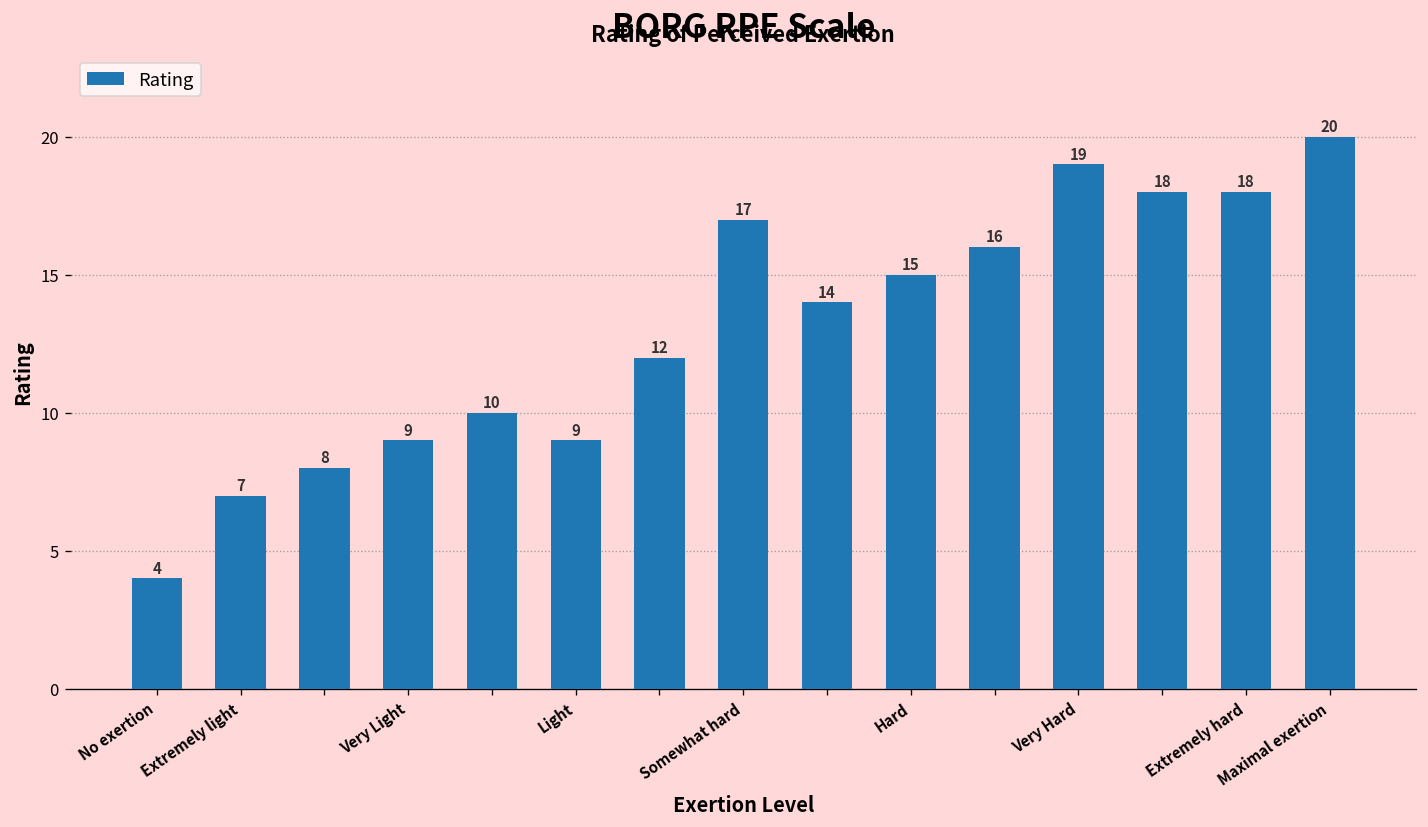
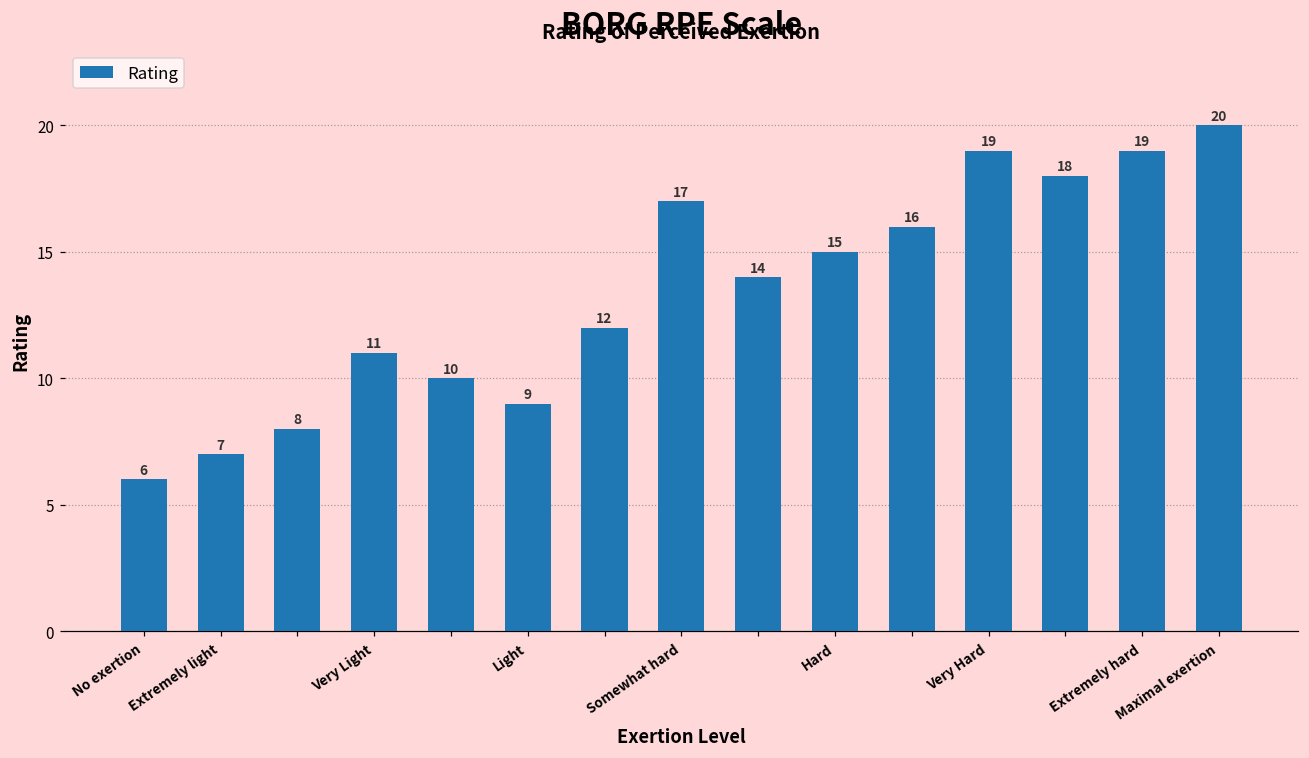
No exertion: 4 -> 6
Very Light: 9 -> 11
Extremely hard: 18 -> 19
